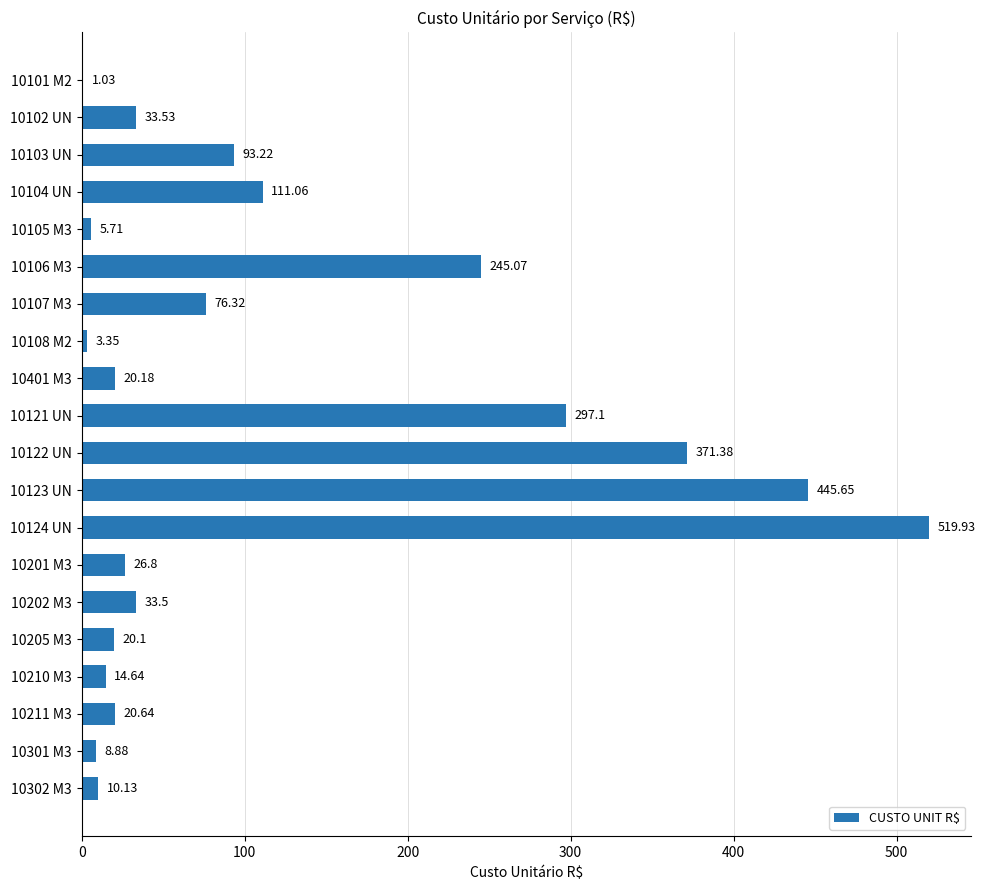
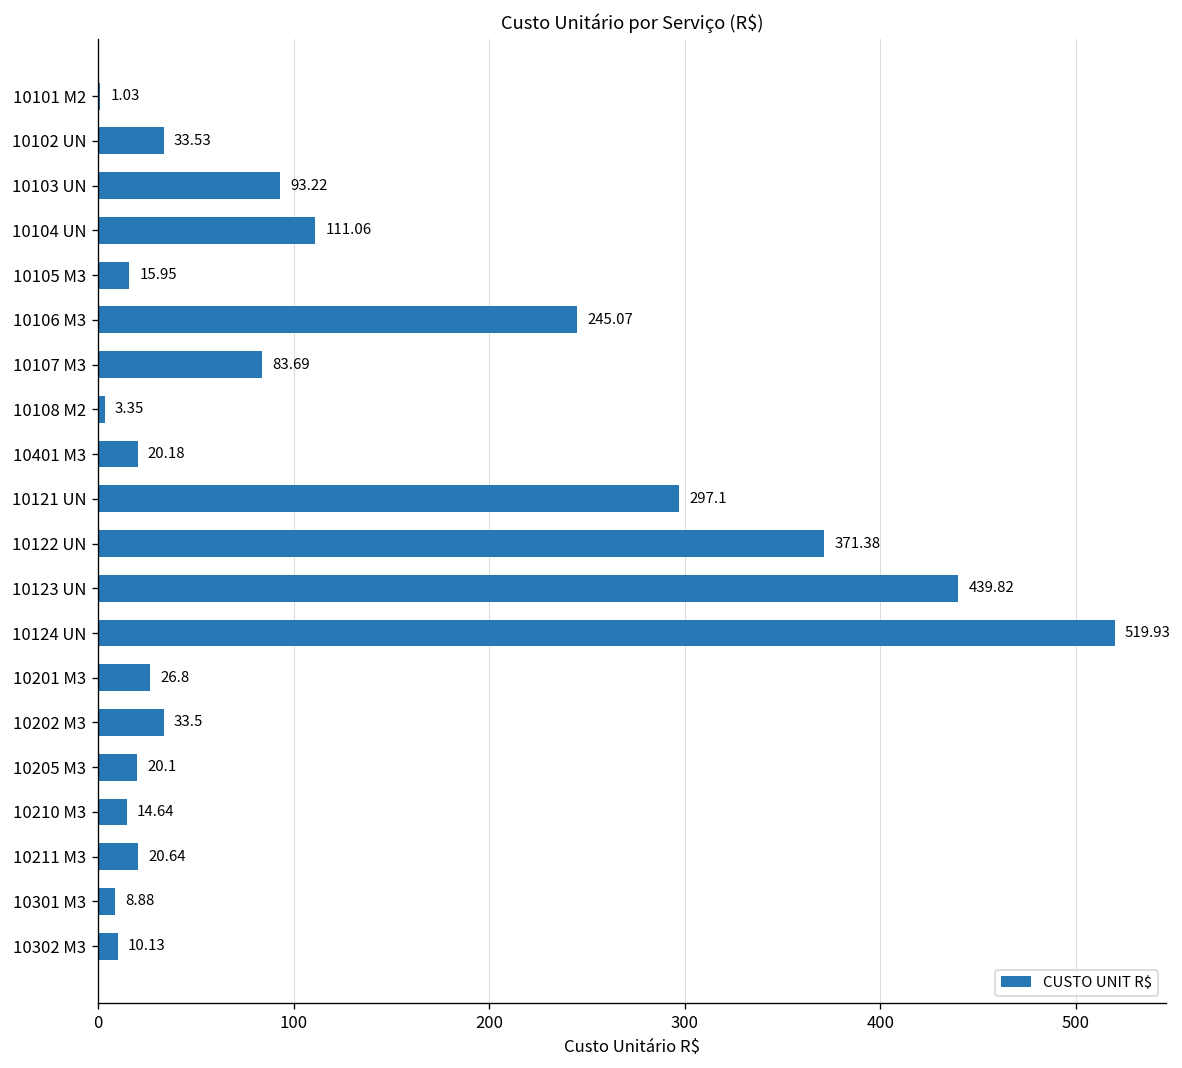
10105 M3: 5.71 -> 15.95
10107 M3: 76.32 -> 83.69
10123 UN: 445.65 -> 439.82
